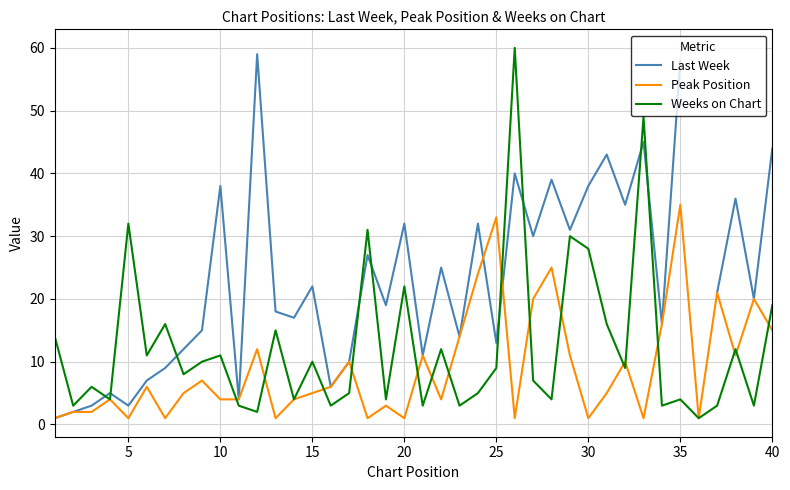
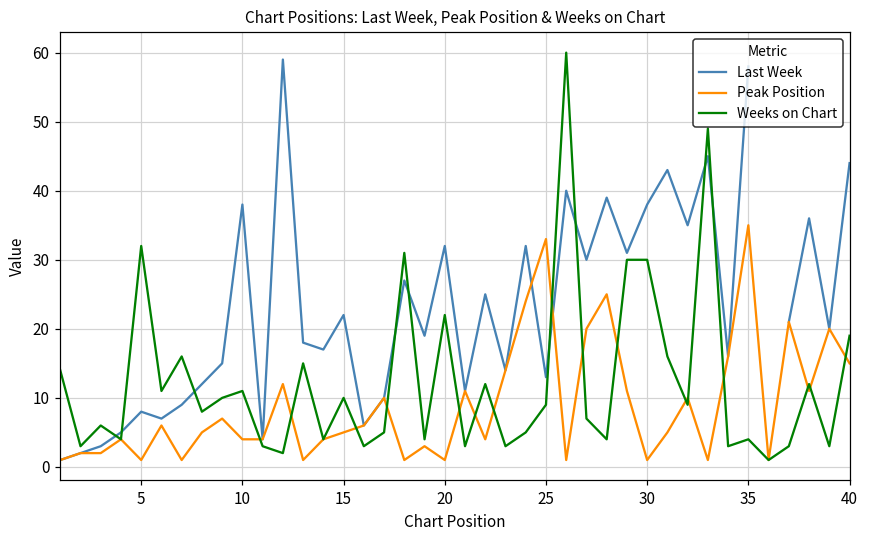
Last Week, 5: 3 -> 8
Weeks on Chart, 30: 28 -> 30
